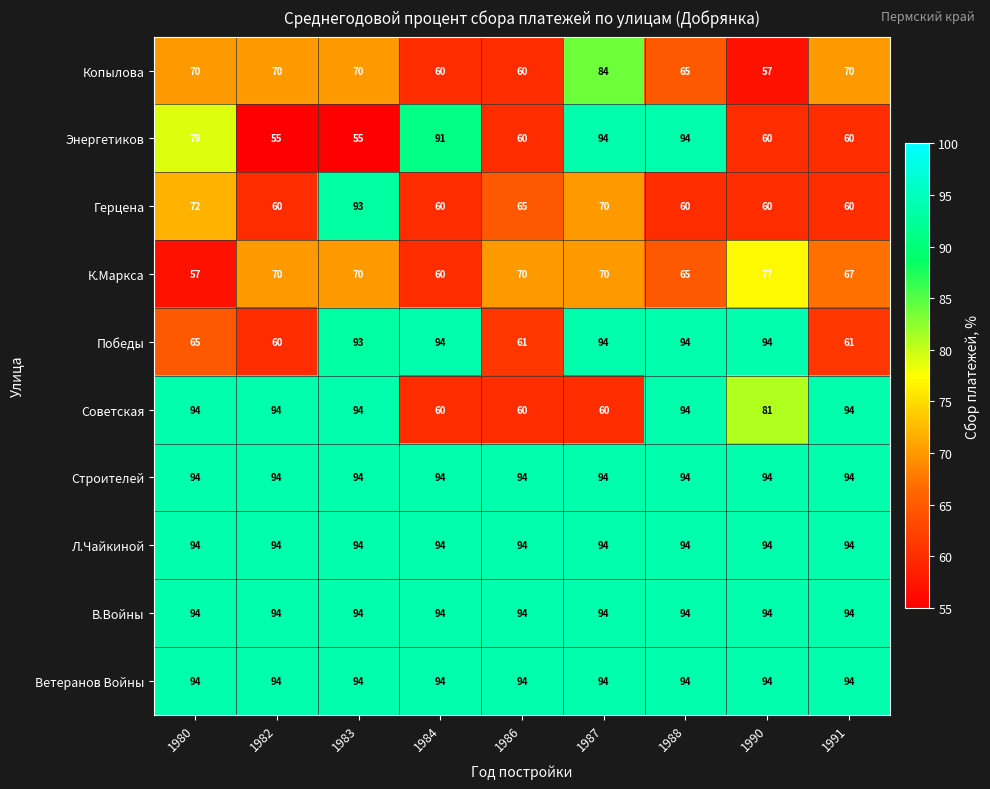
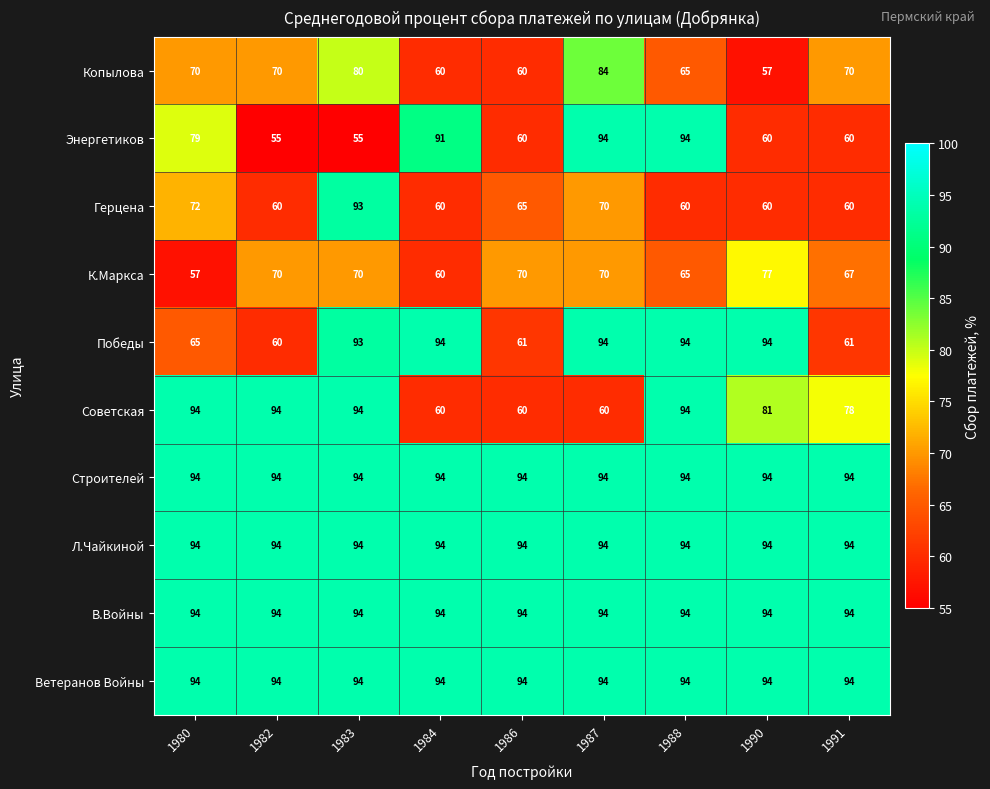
Копылова, 1983: 70 -> 80
Советская, 1991: 94 -> 78
